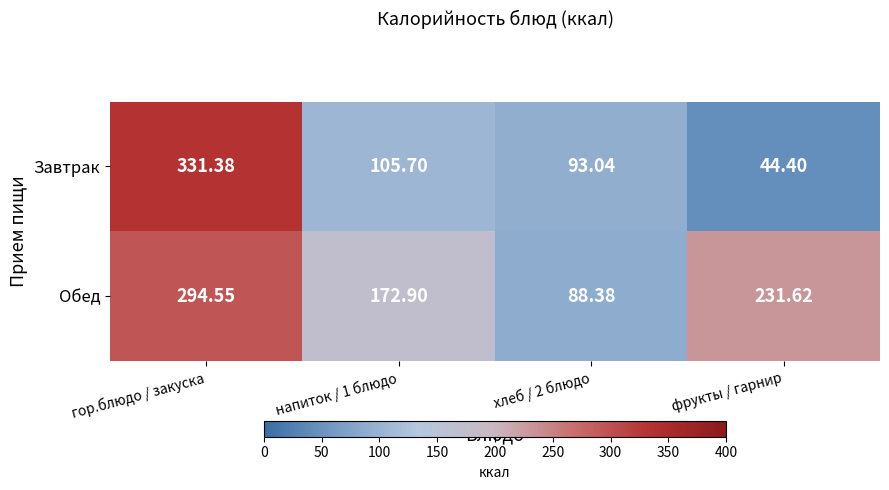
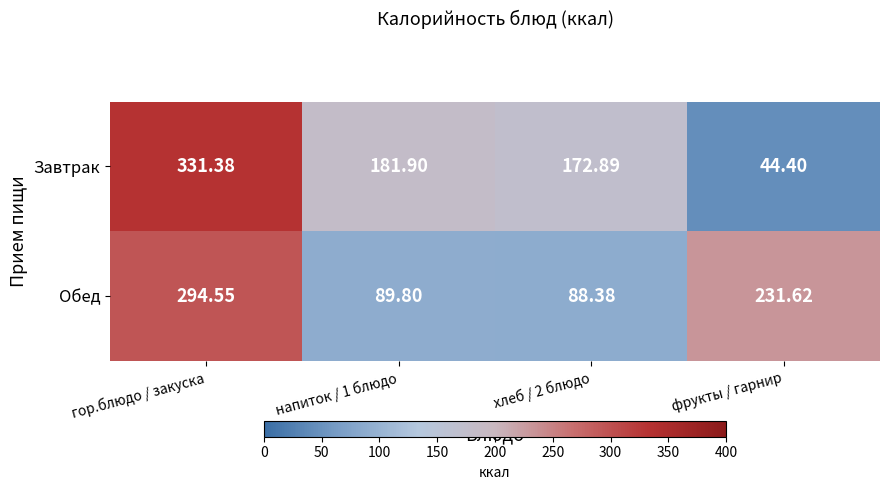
Завтрак, напиток / 1 блюдо: 105.70 -> 181.90
Завтрак, хлеб / 2 блюдо: 93.04 -> 172.89
Обед, напиток / 1 блюдо: 172.90 -> 89.80
